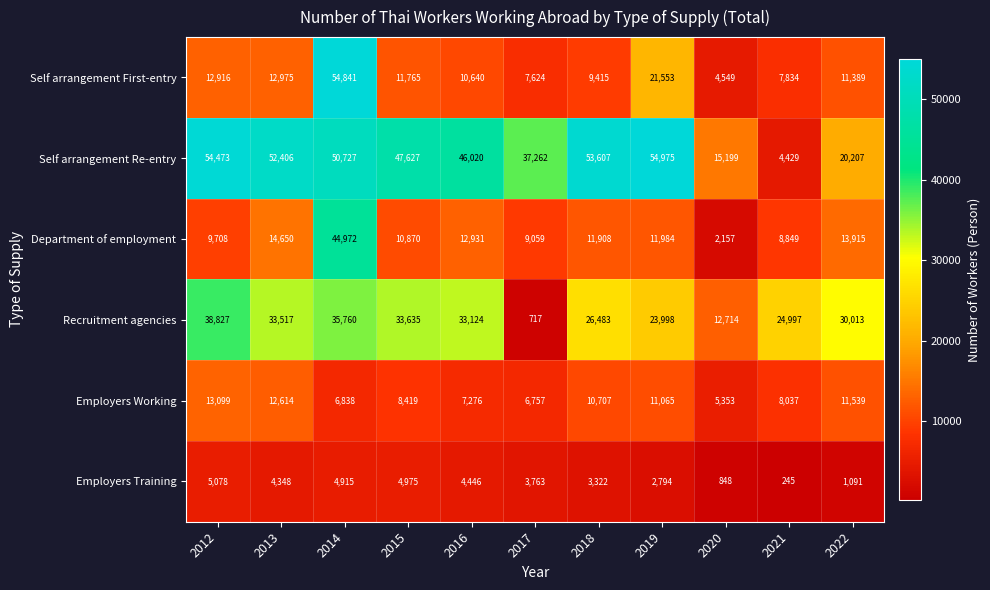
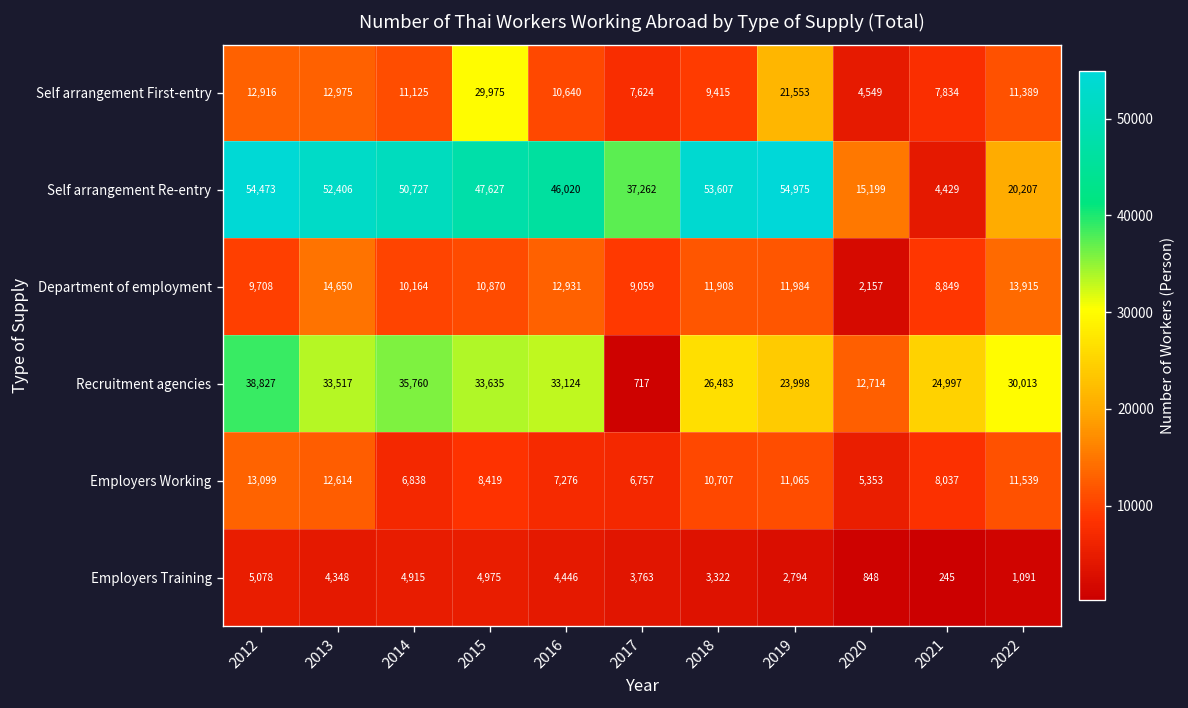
Self arrangement First-entry, 2014: 54,841 -> 11,125
Self arrangement First-entry, 2015: 11,765 -> 29,975
Department of employment, 2014: 44,972 -> 10,164
